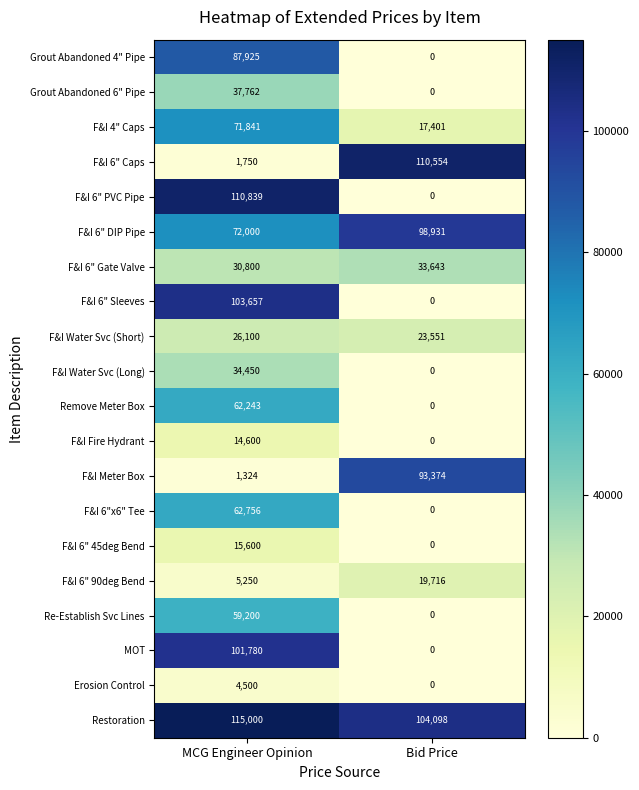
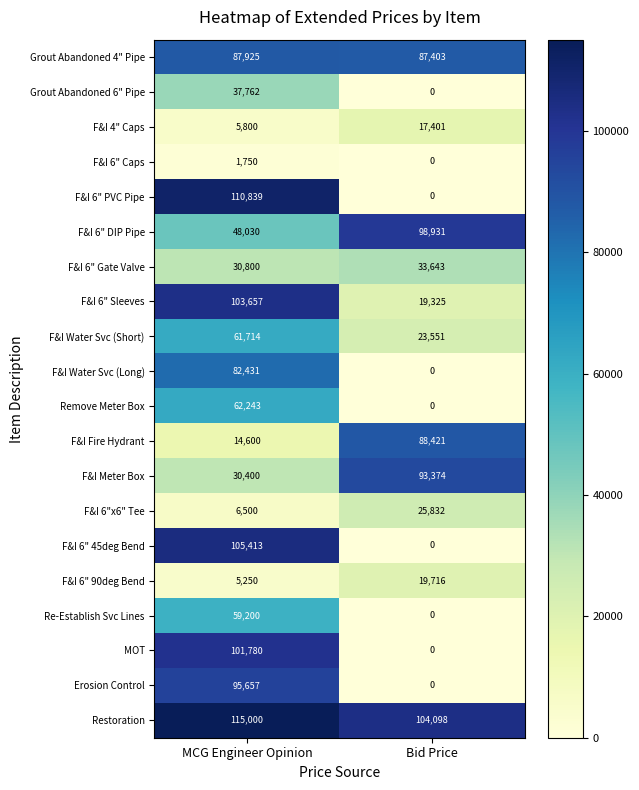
Grout Abandoned 4" Pipe, Bid Price: 0 -> 87,403
F&I 4" Caps, MCG Engineer Opinion: 71,841 -> 5,800
F&I 6" Caps, Bid Price: 110,554 -> 0
F&I 6" DIP Pipe, MCG Engineer Opinion: 72,000 -> 48,030
F&I 6" Sleeves, Bid Price: 0 -> 19,325
F&I Water Svc (Short), MCG Engineer Opinion: 26,100 -> 61,714
F&I Water Svc (Long), MCG Engineer Opinion: 34,450 -> 82,431
F&I Fire Hydrant, Bid Price: 0 -> 88,421
F&I Meter Box, MCG Engineer Opinion: 1,324 -> 30,400
F&I 6"x6" Tee, MCG Engineer Opinion: 62,756 -> 6,500
F&I 6"x6" Tee, Bid Price: 0 -> 25,832
F&I 6" 45deg Bend, MCG Engineer Opinion: 15,600 -> 105,413
Erosion Control, MCG Engineer Opinion: 4,500 -> 95,657
